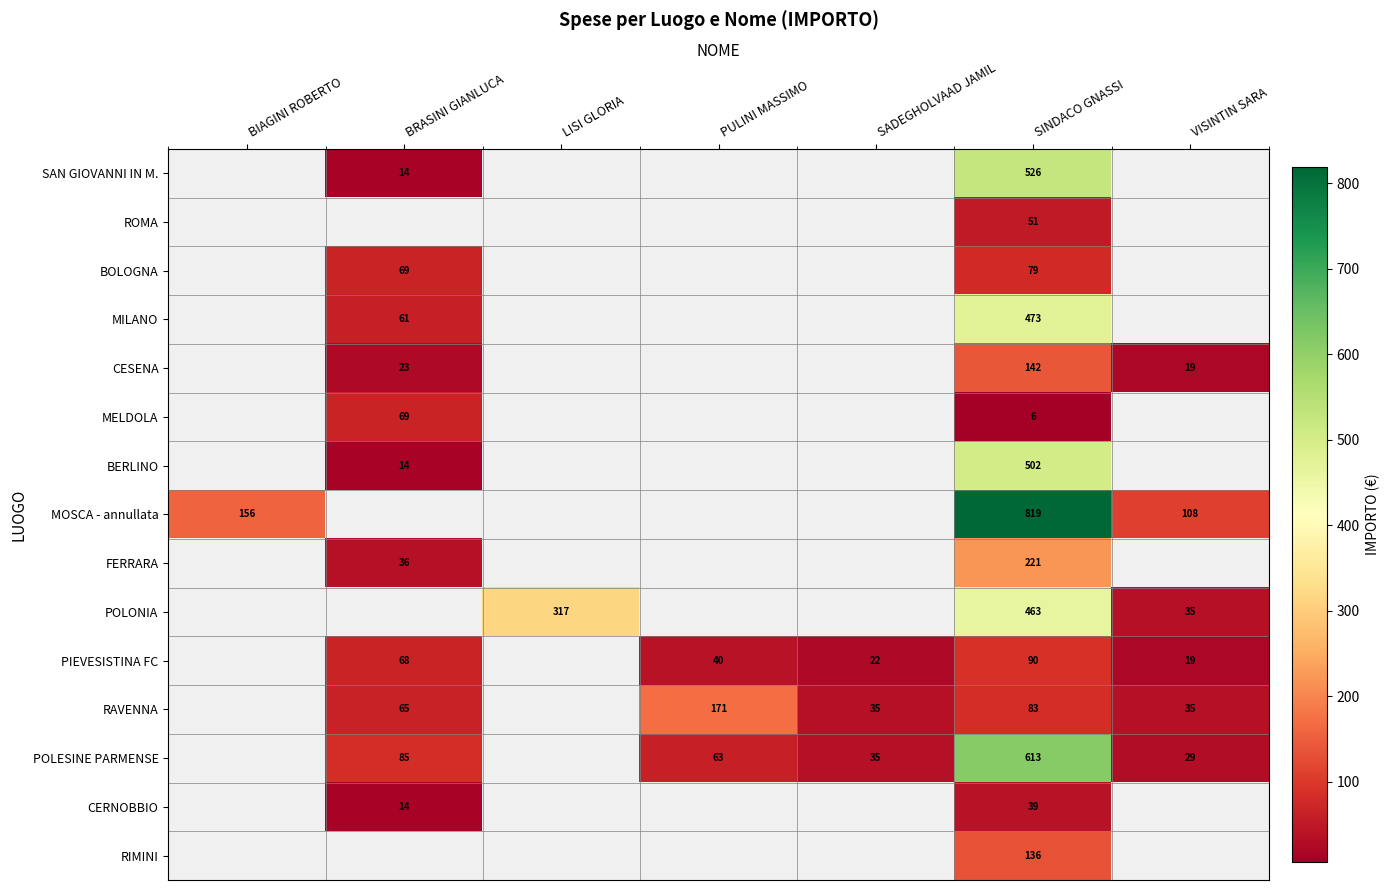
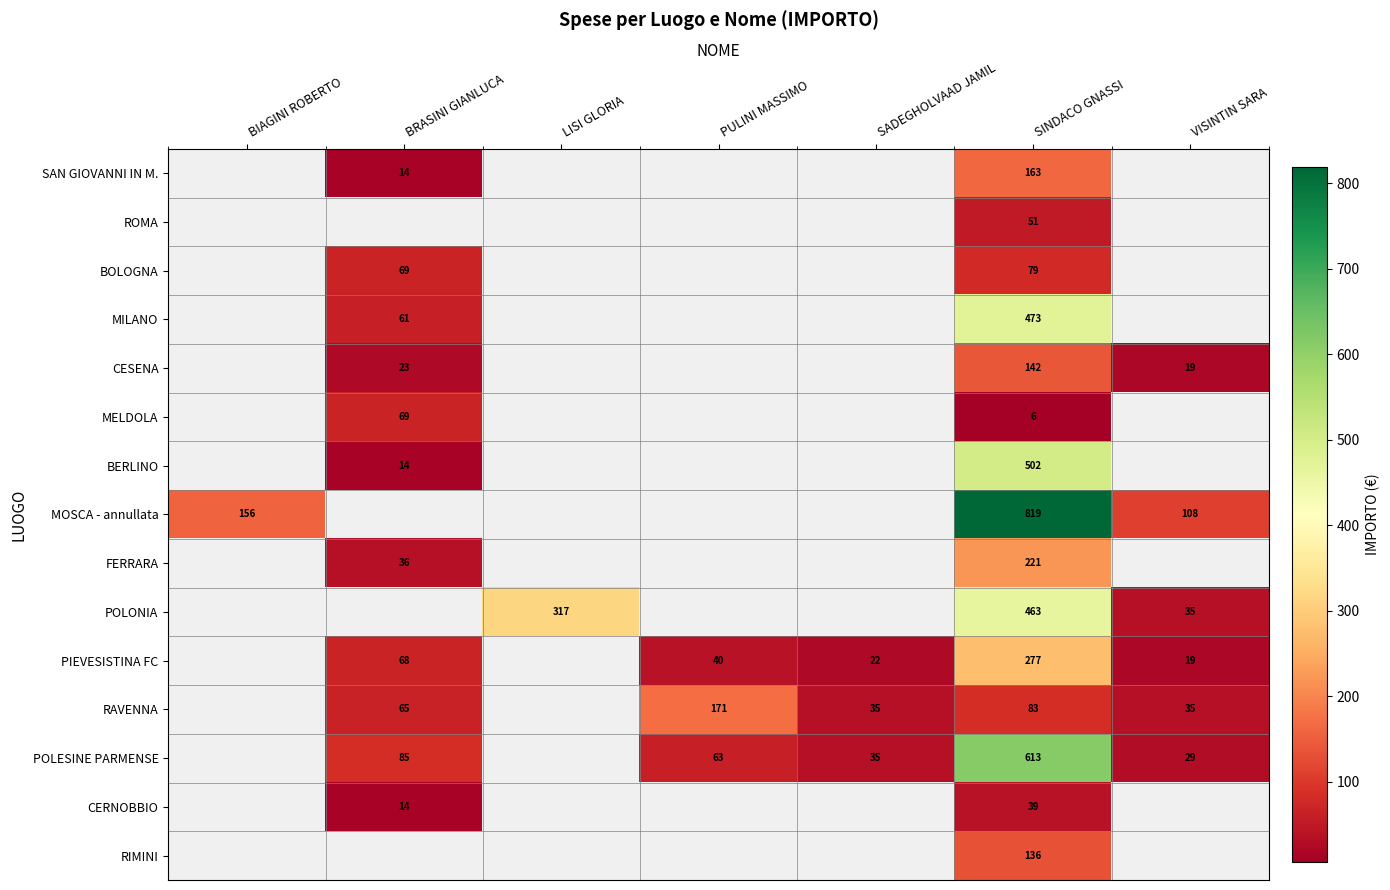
SAN GIOVANNI IN M., SINDACO GNASSI: 526 -> 163
PIEVESISTINA FC, SINDACO GNASSI: 90 -> 277
